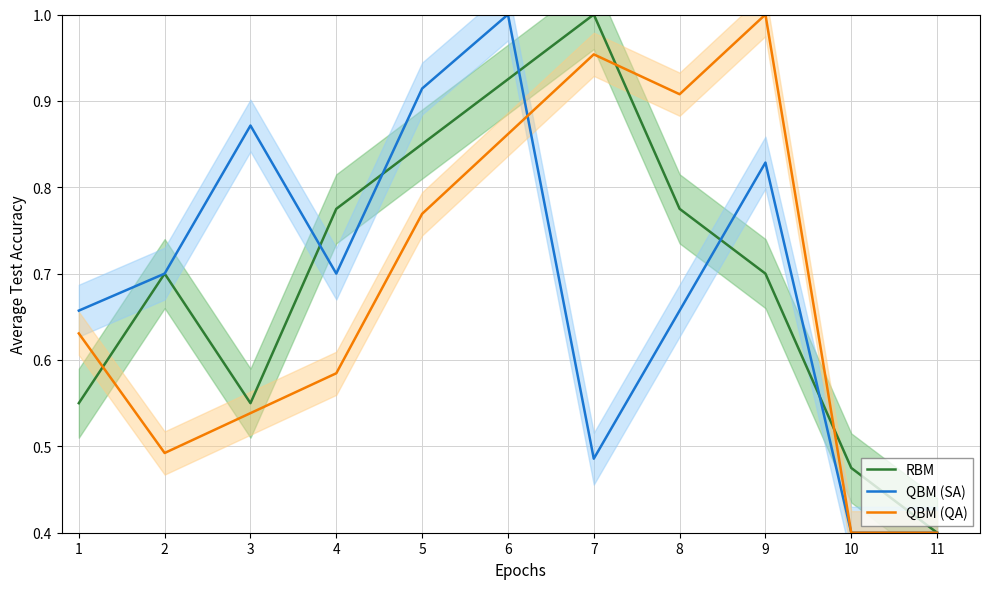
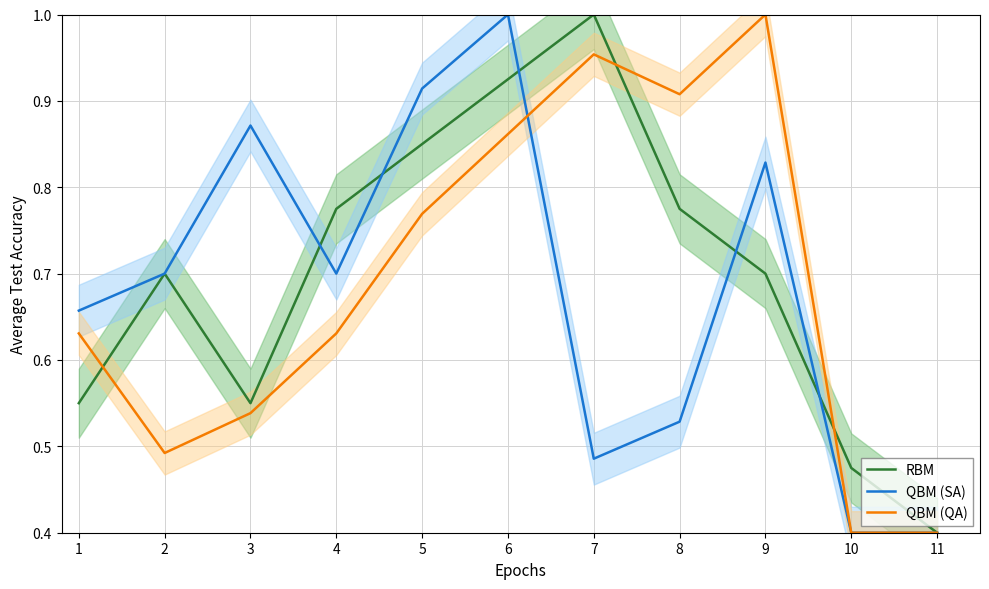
QBM (QA), 4: 0.58 -> 0.63
QBM (SA), 8: 0.66 -> 0.53
